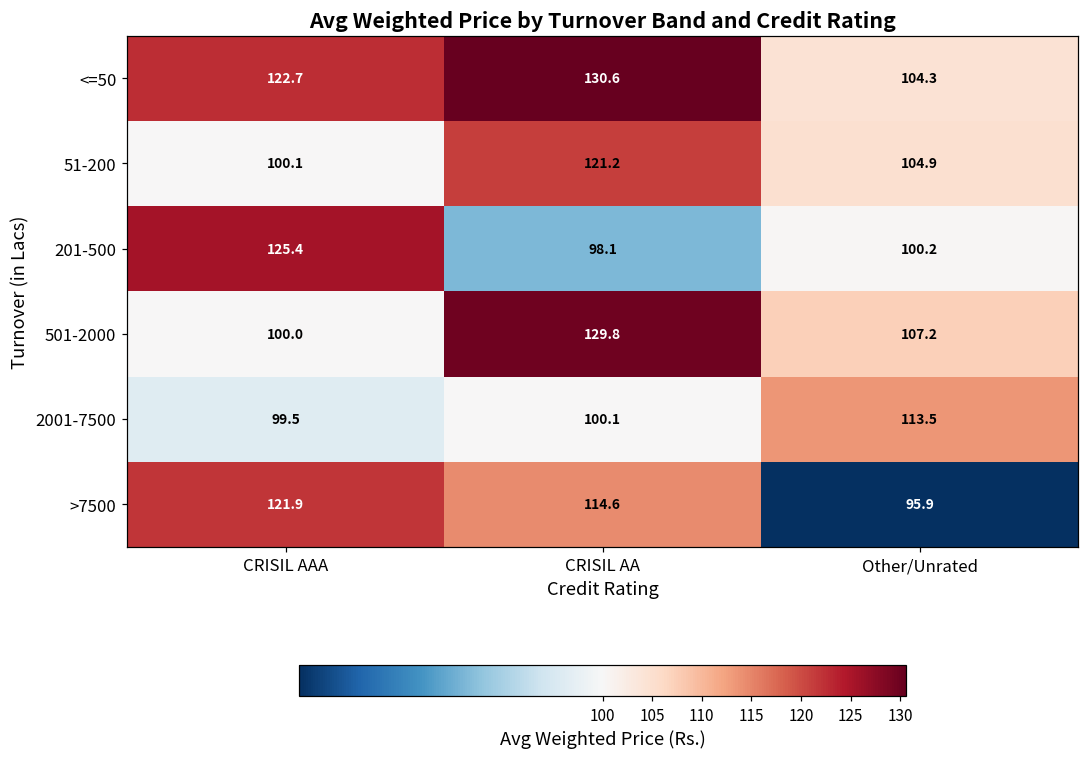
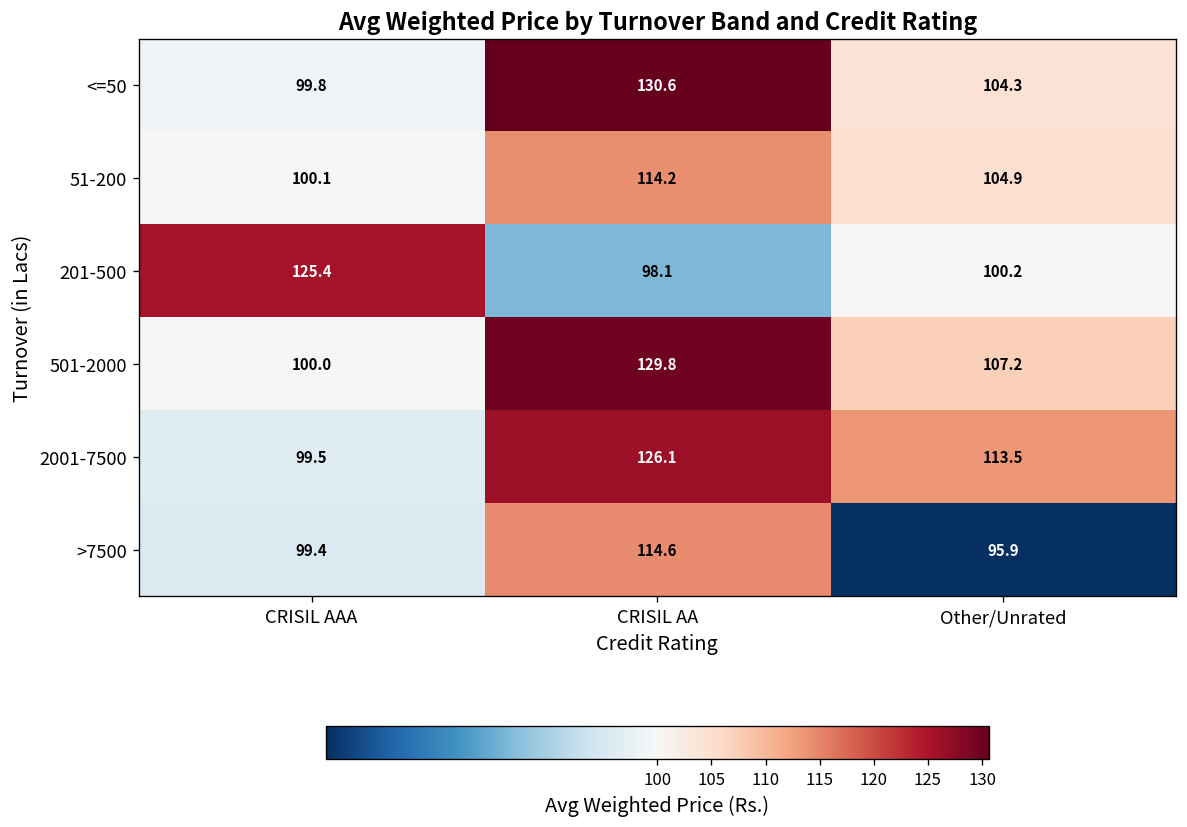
<=50, CRISIL AAA: 122.7 -> 99.8
51-200, CRISIL AA: 121.2 -> 114.2
2001-7500, CRISIL AA: 100.1 -> 126.1
>7500, CRISIL AAA: 121.9 -> 99.4
